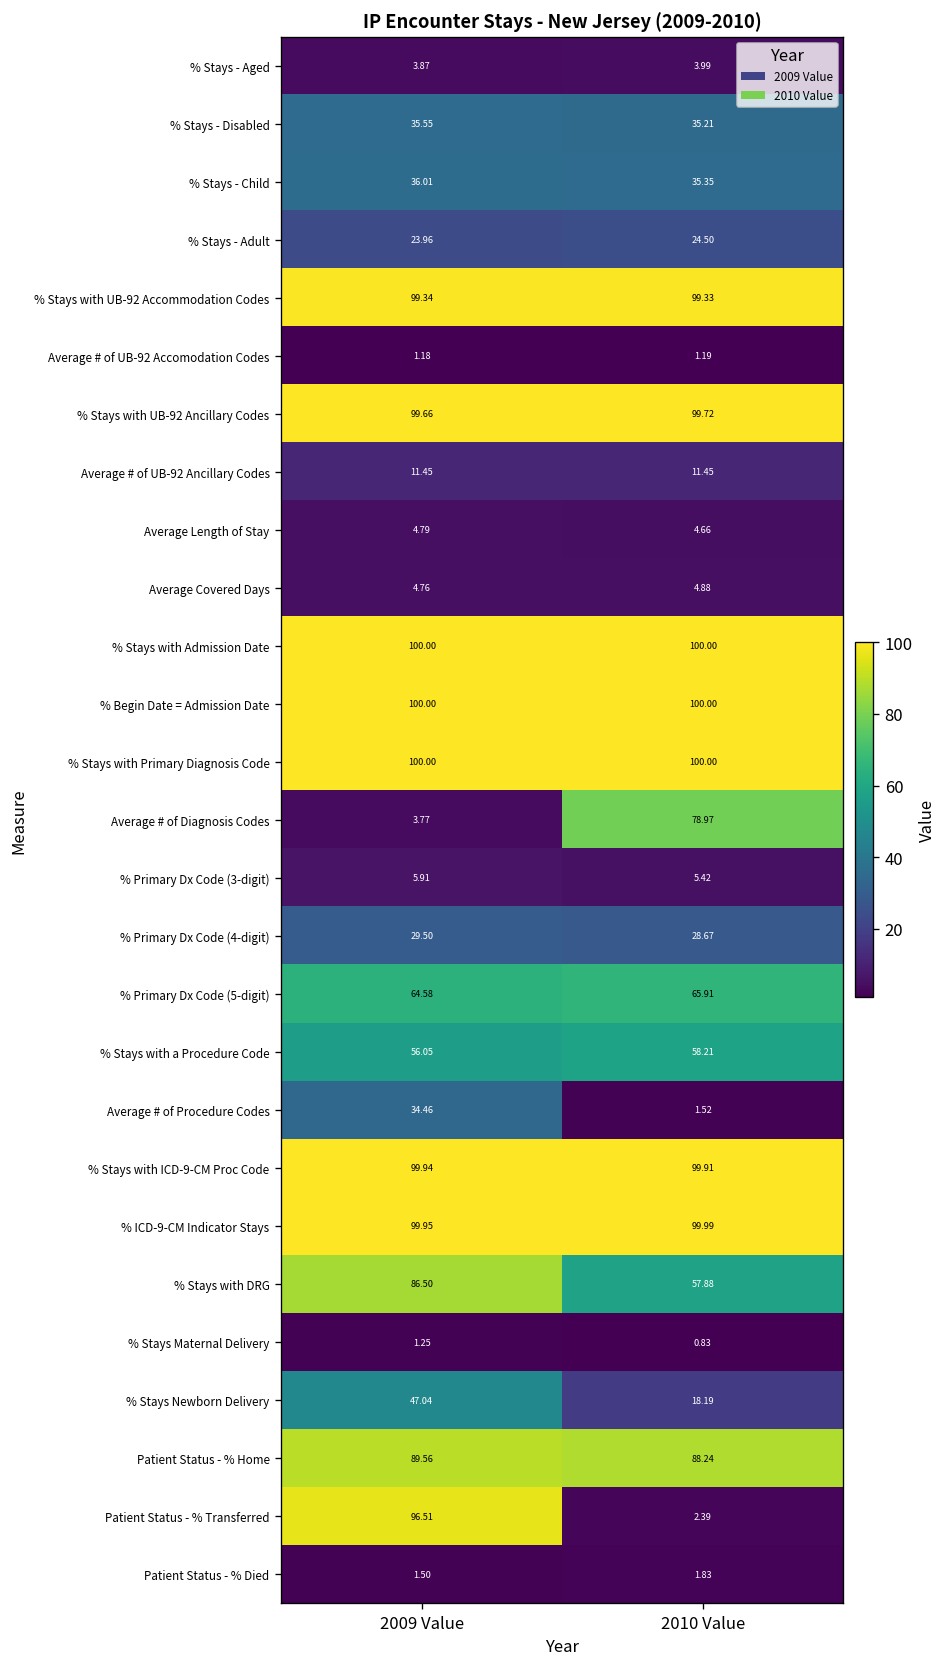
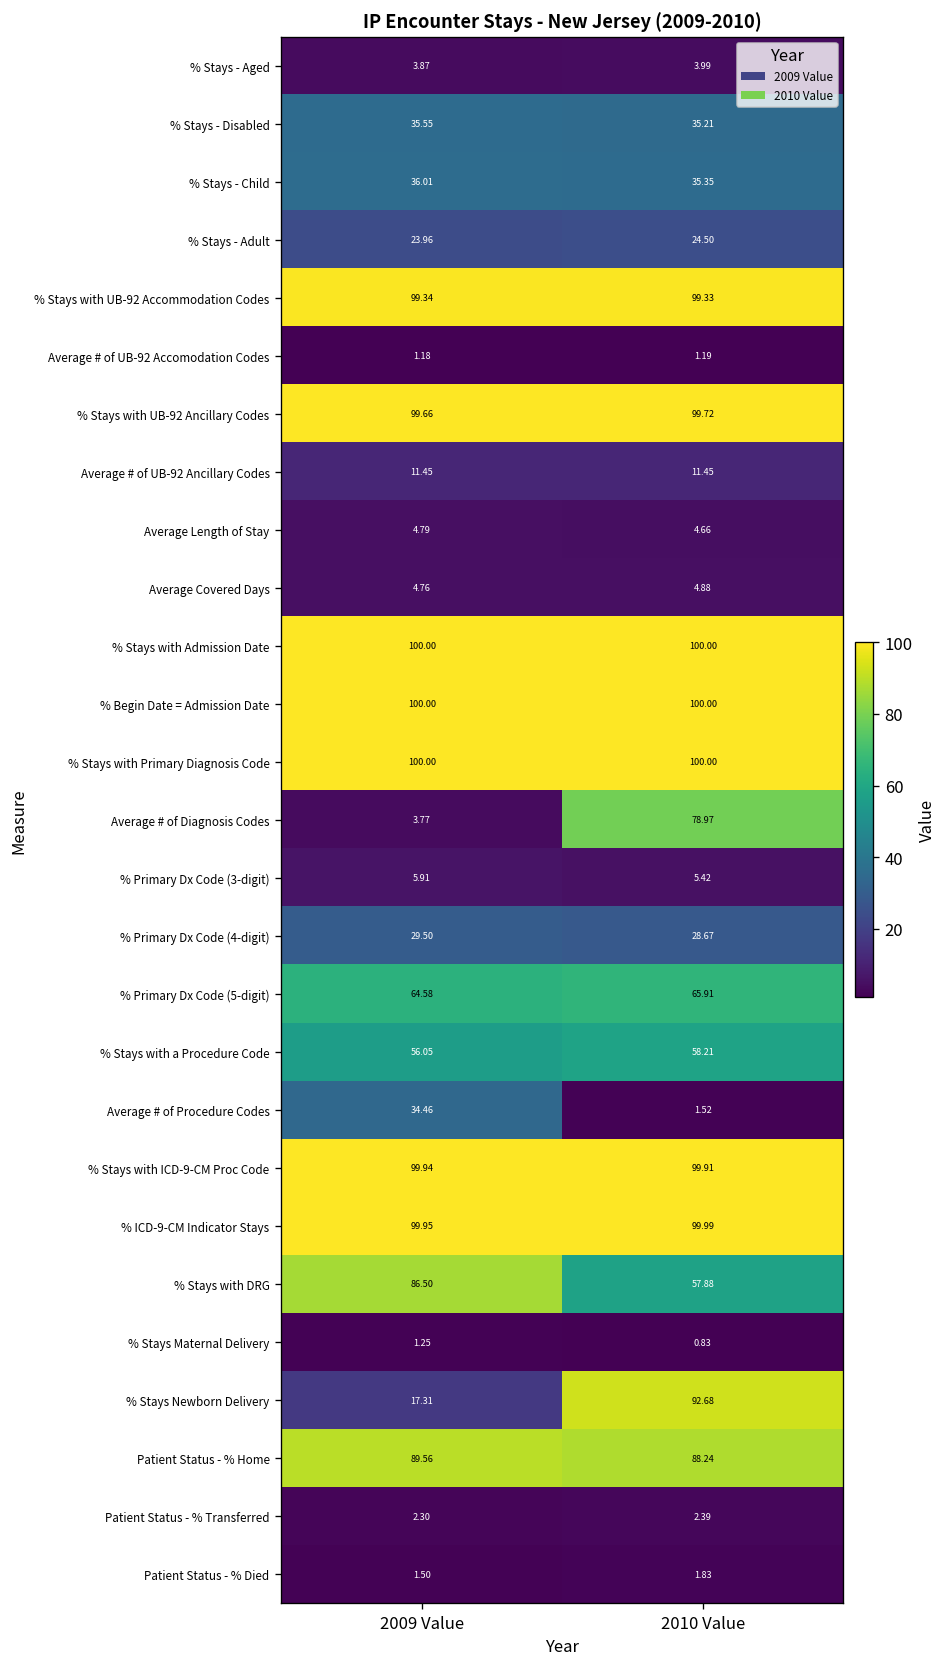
% Stays Newborn Delivery, 2009 Value: 47.04 -> 17.31
% Stays Newborn Delivery, 2010 Value: 18.19 -> 92.68
Patient Status - % Transferred, 2009 Value: 96.51 -> 2.30
